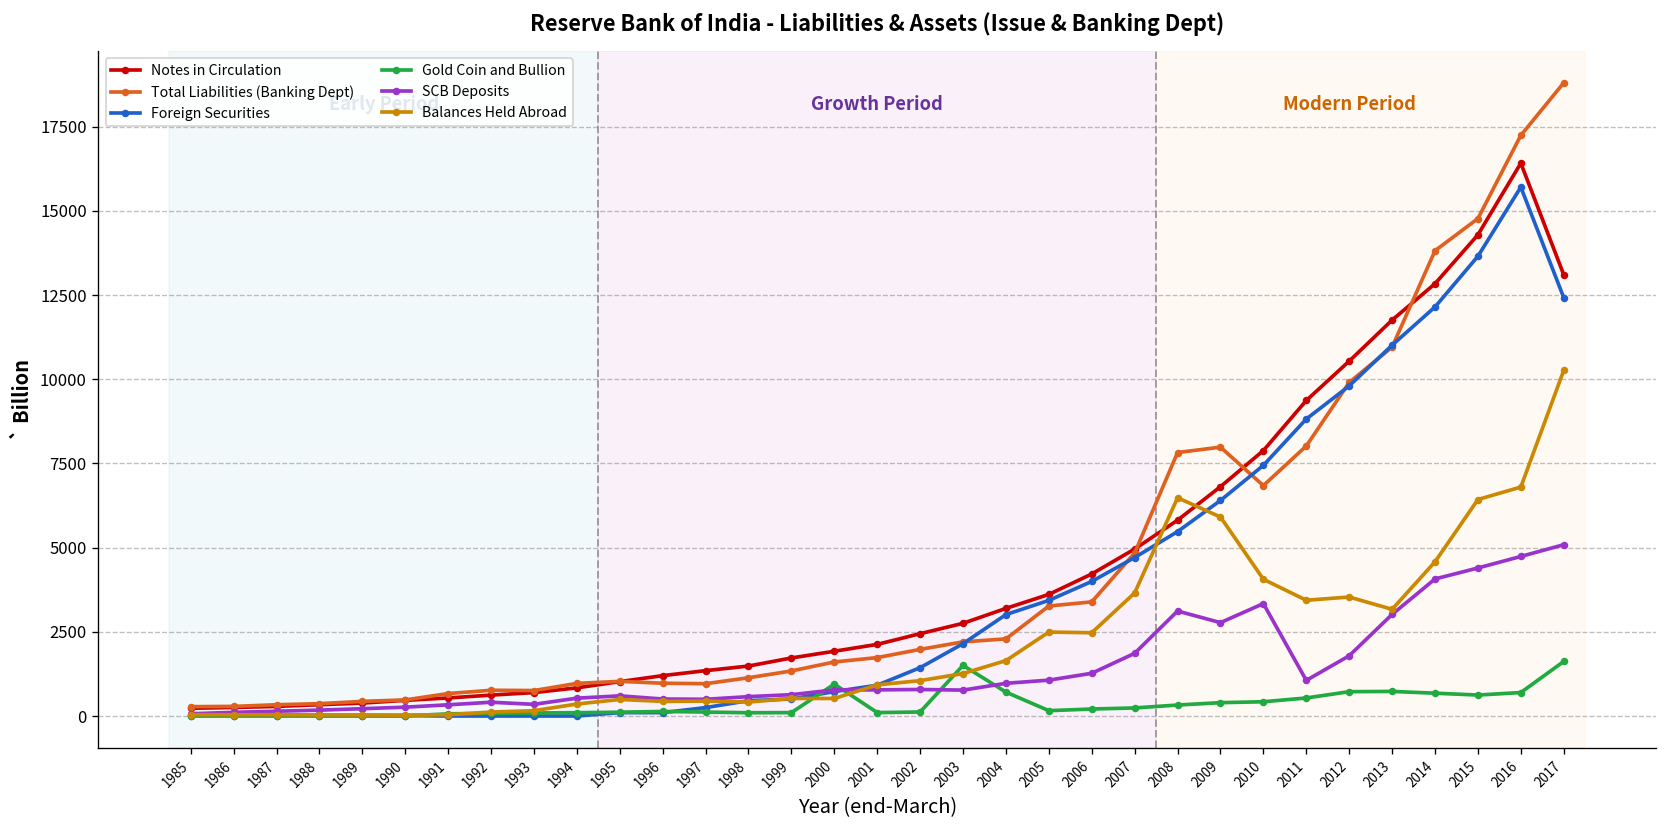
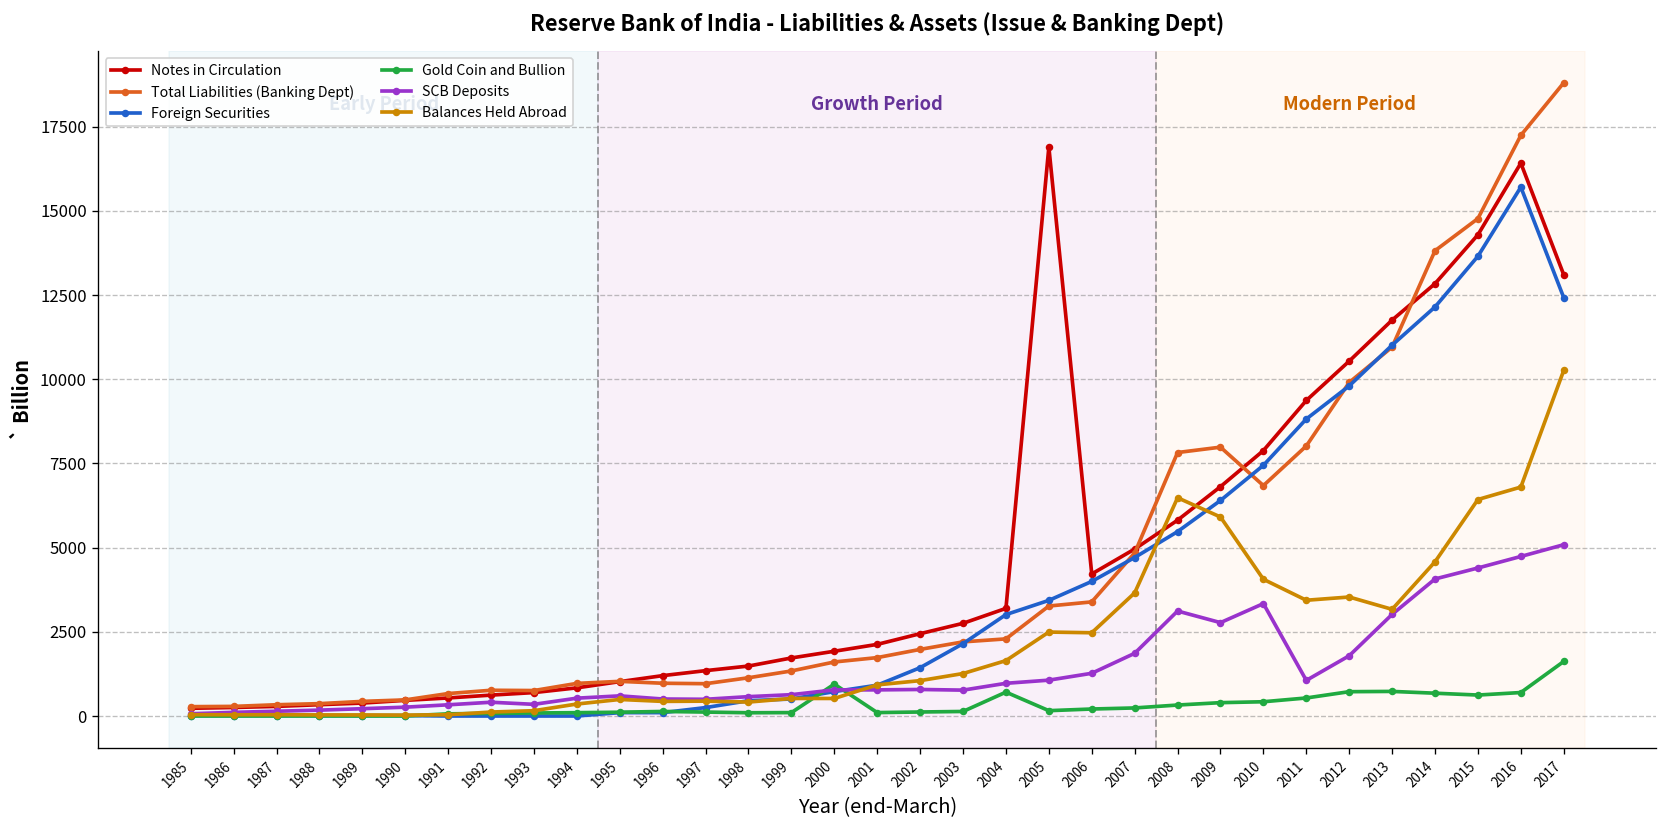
Gold Coin and Bullion, 2003: 1500 -> 100
Notes in Circulation, 2005: 3600 -> 16900
